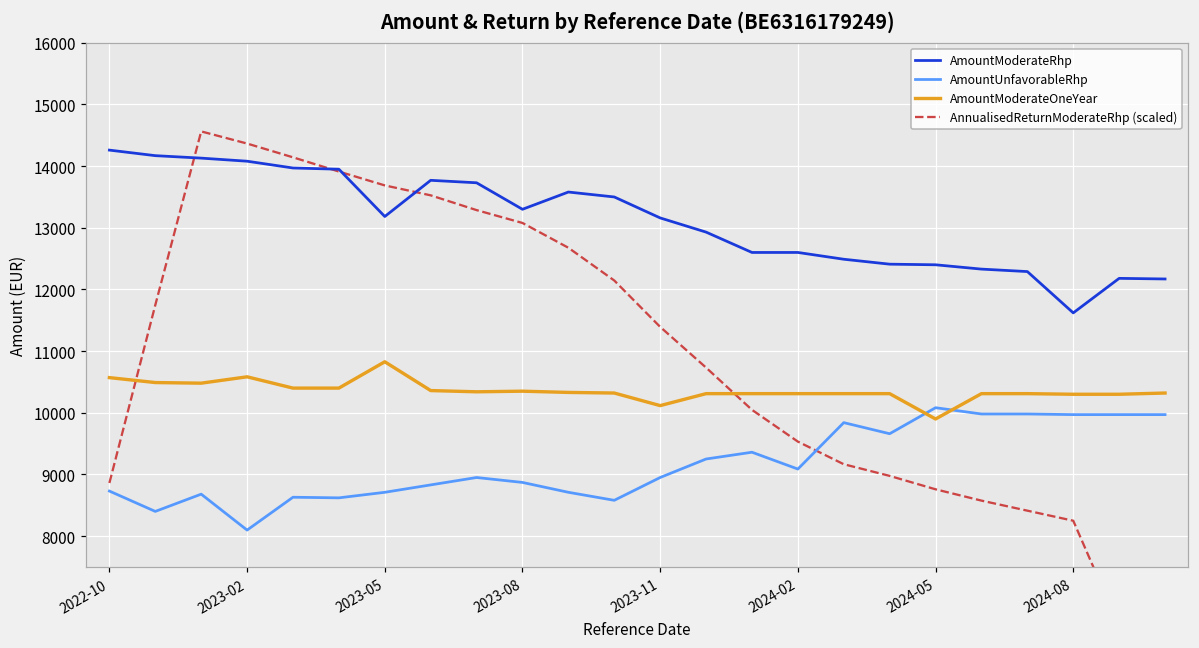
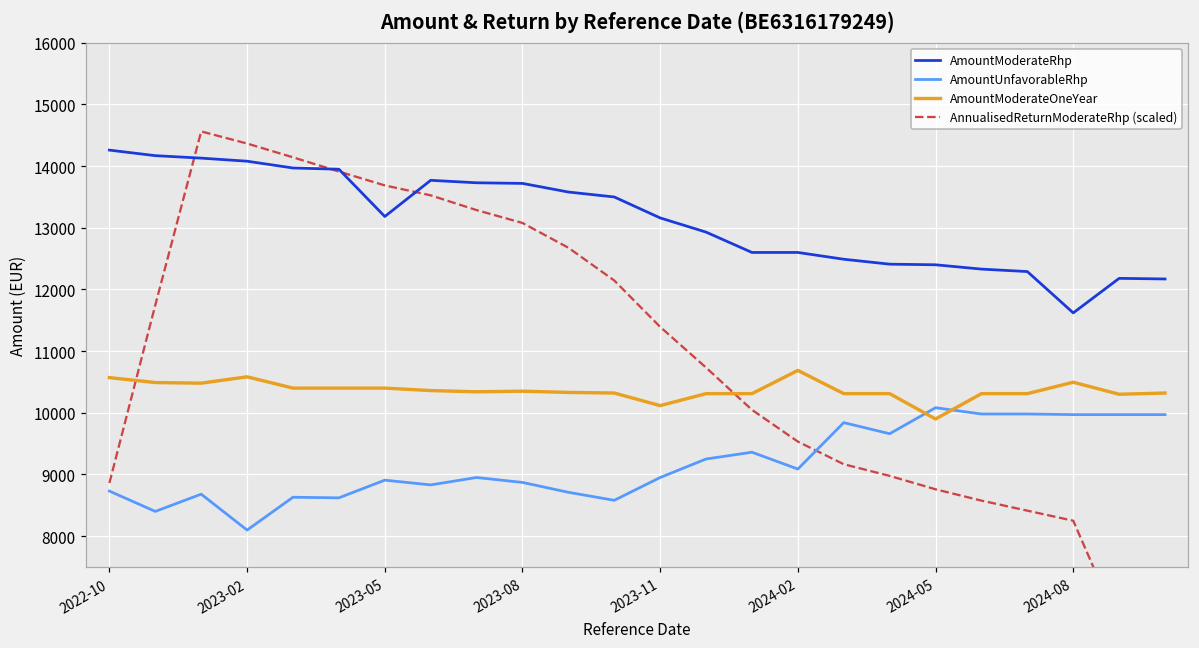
AmountUnfavorableRhp, 2023-05: 8700 -> 8900
AmountModerateOneYear, 2023-05: 10800 -> 10400
AmountModerateRhp, 2023-08: 13300 -> 13700
AmountModerateOneYear, 2024-02: 10300 -> 10700
AmountModerateOneYear, 2024-08: 10300 -> 10500
